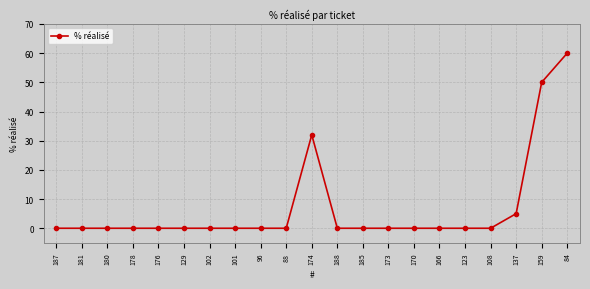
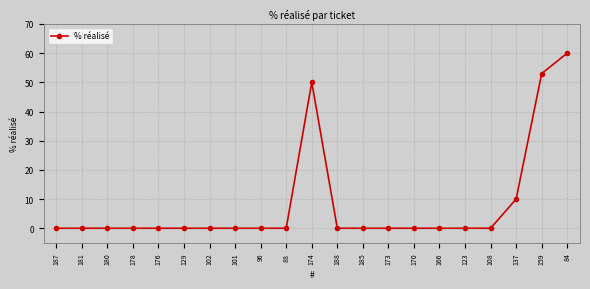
174: 32 -> 50
137: 5 -> 10
159: 50 -> 53
